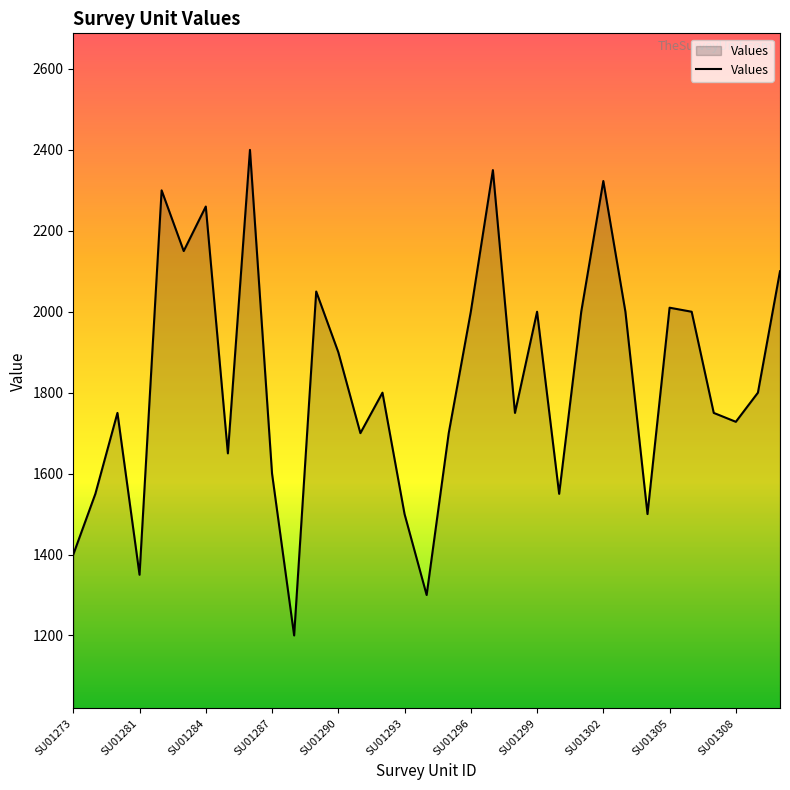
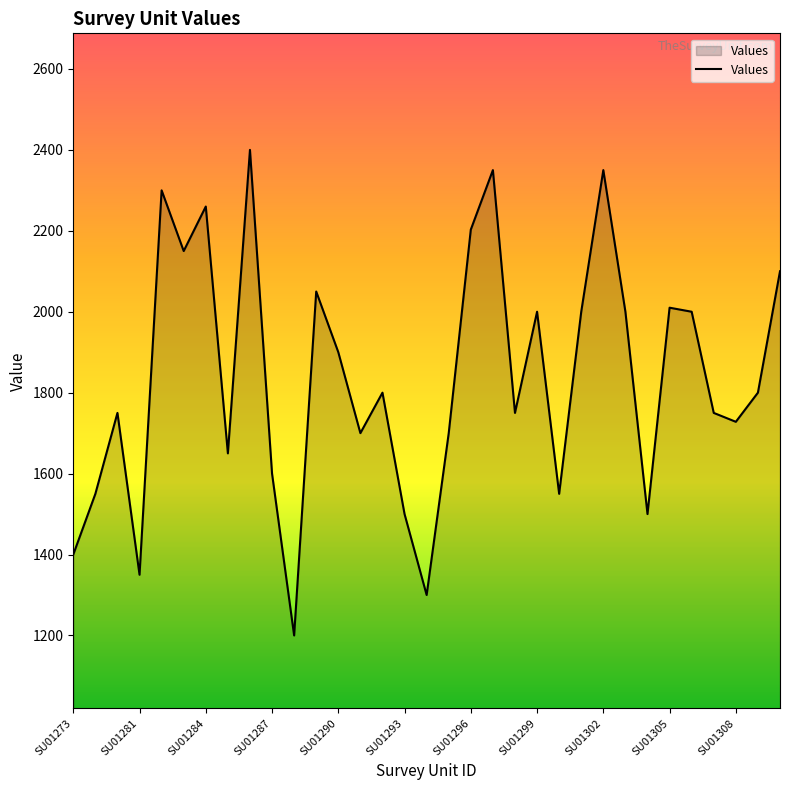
SU01296: 2000 -> 2200
SU01302: 2320 -> 2350
